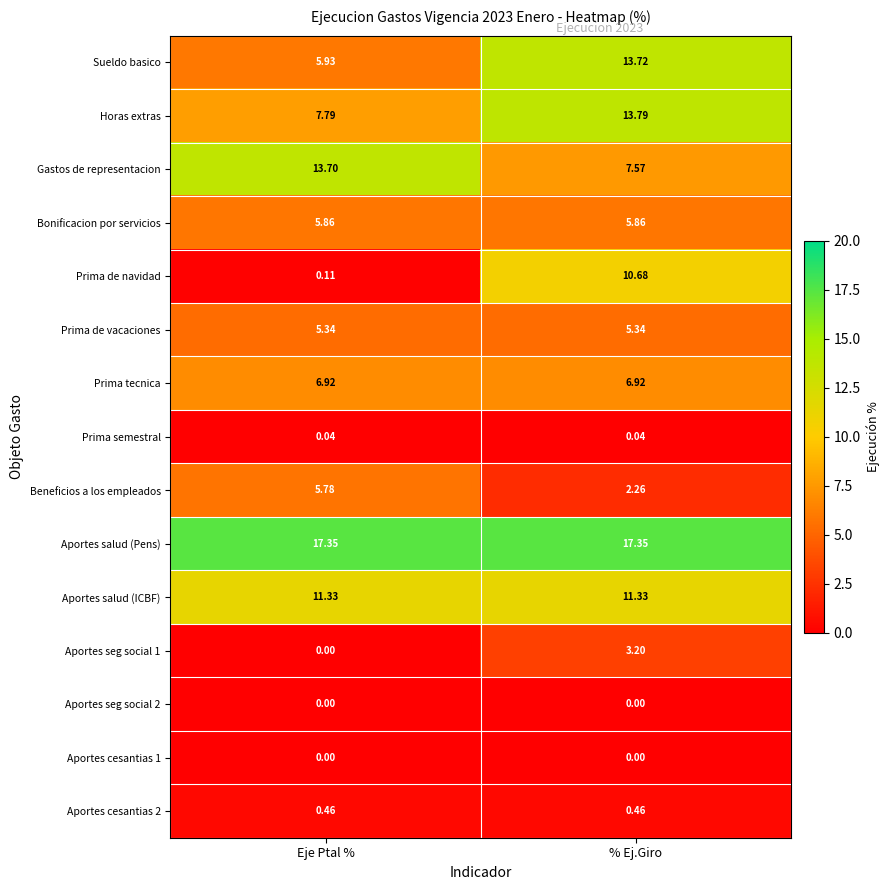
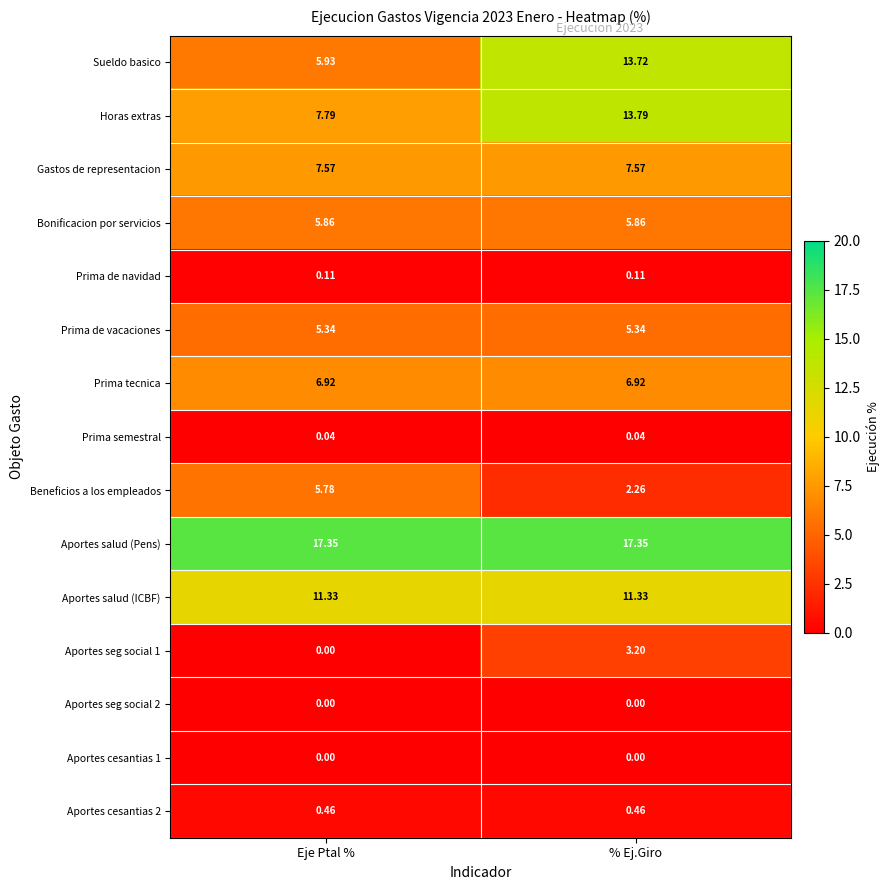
Gastos de representacion, Eje Ptal %: 13.70 -> 7.57
Prima de navidad, % Ej.Giro: 10.68 -> 0.11
